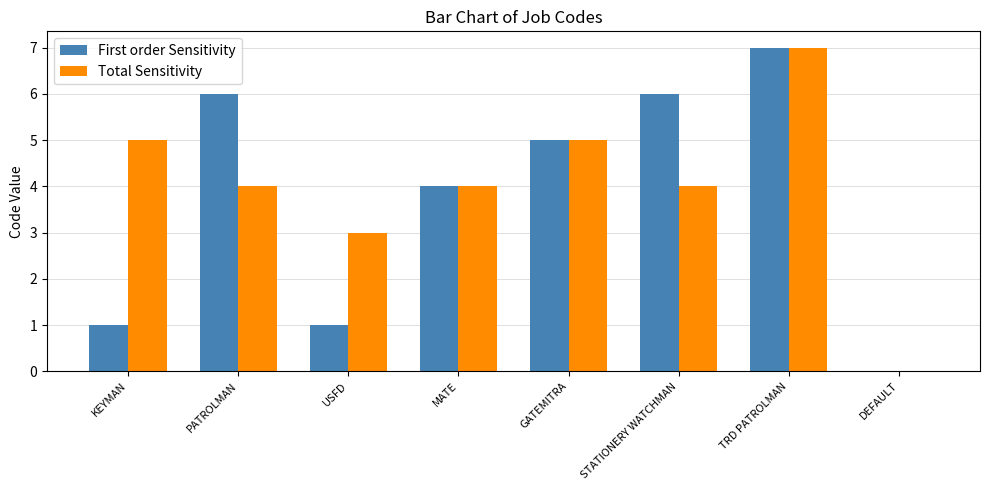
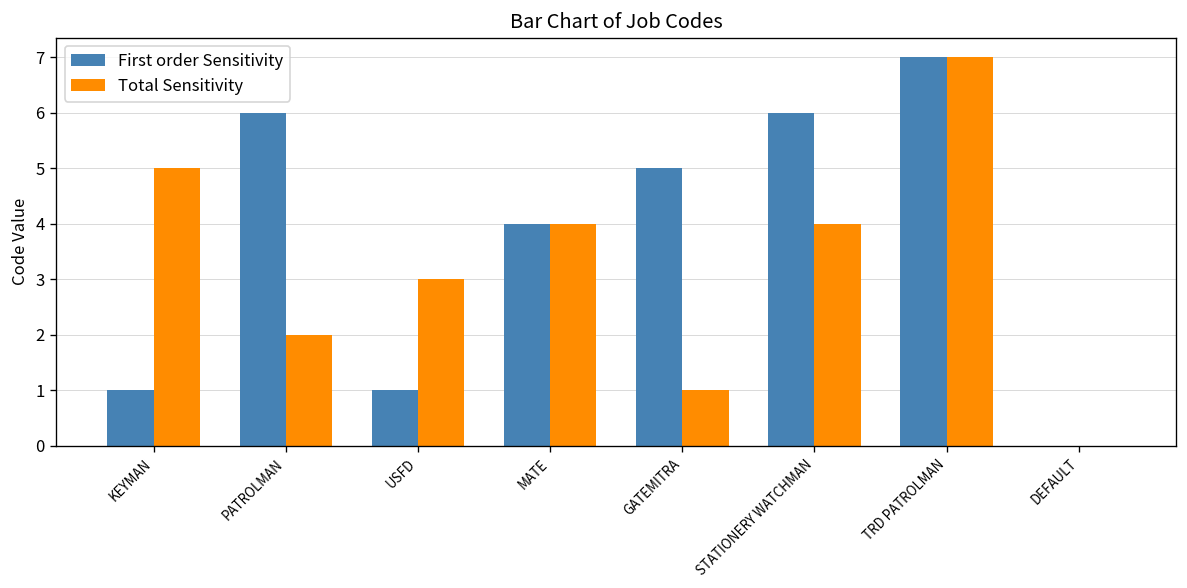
Total Sensitivity, PATROLMAN: 4 -> 2
Total Sensitivity, GATEMITRA: 5 -> 1
